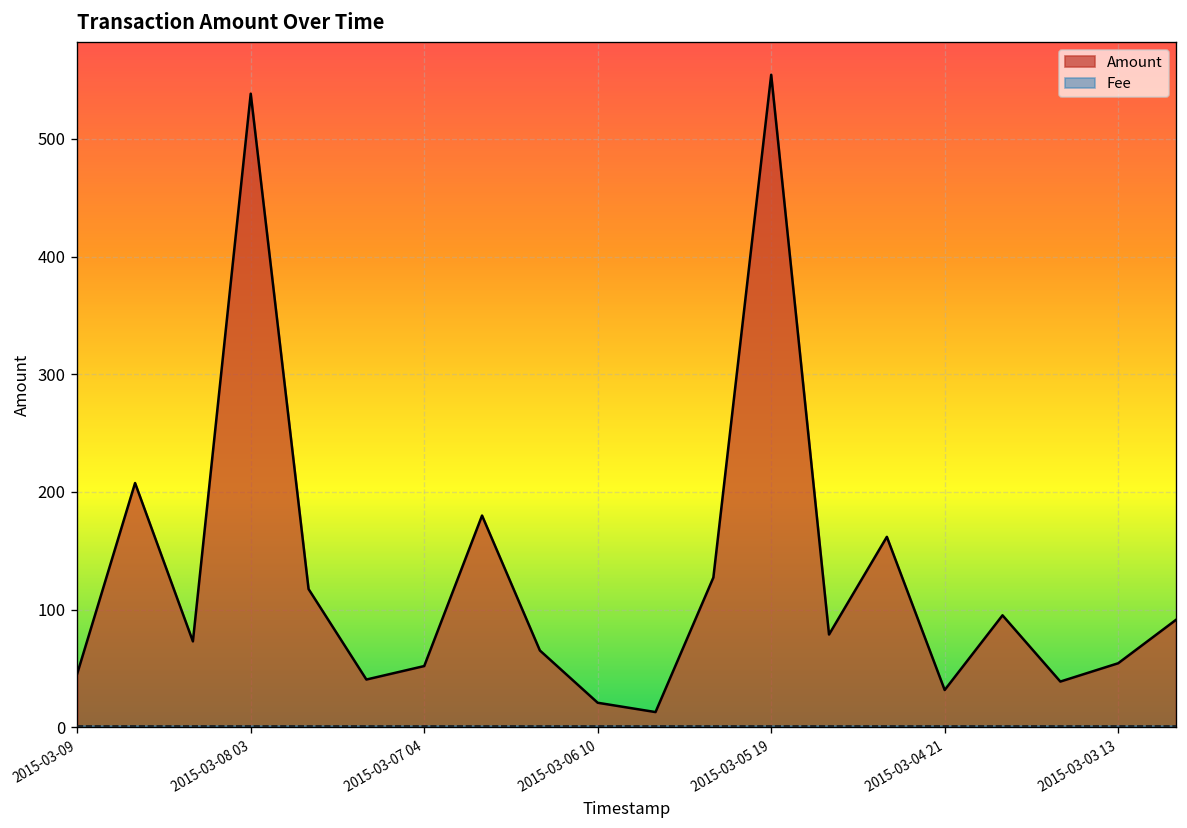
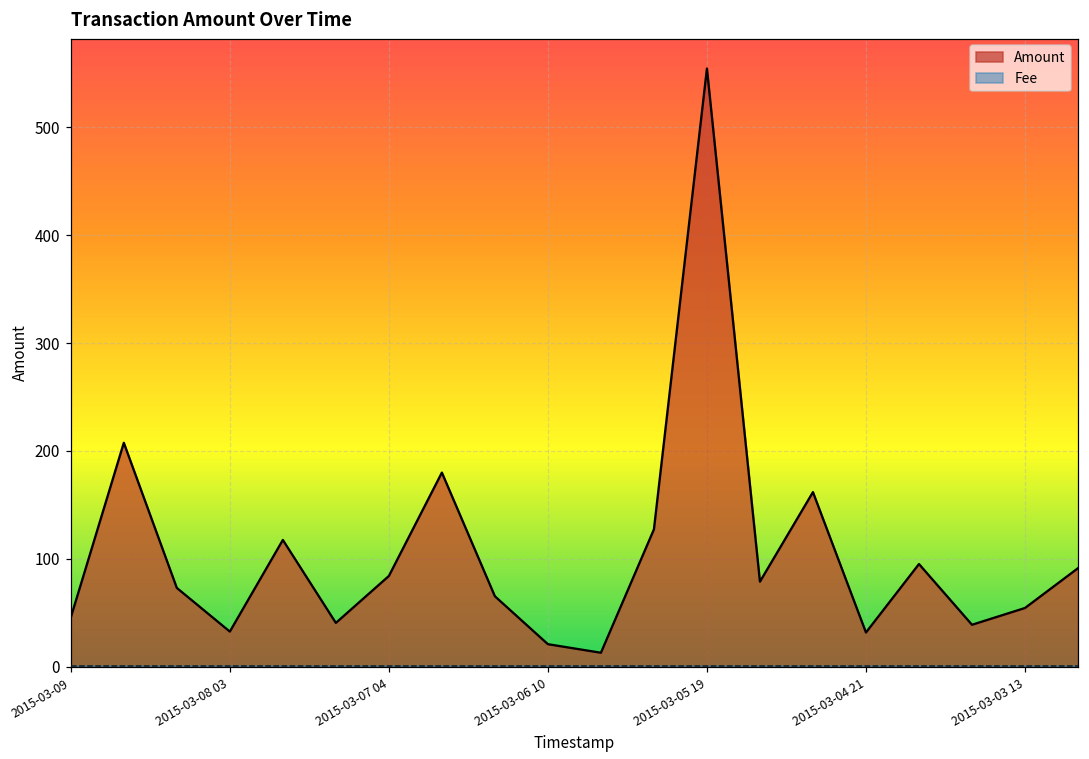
Amount, 2015-03-08 03: 540 -> 30
Amount, 2015-03-07 04: 50 -> 80
